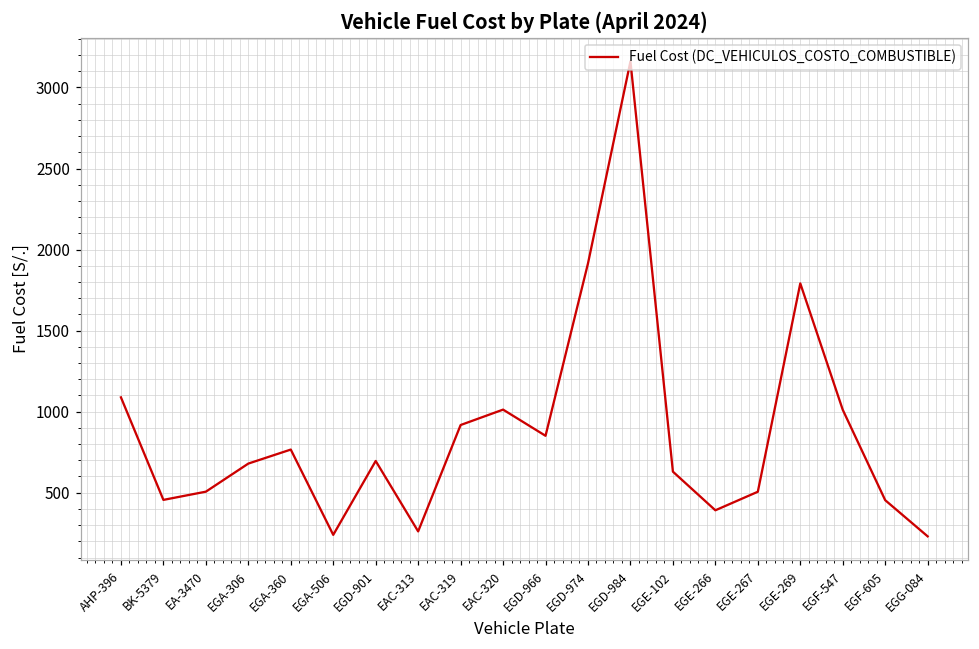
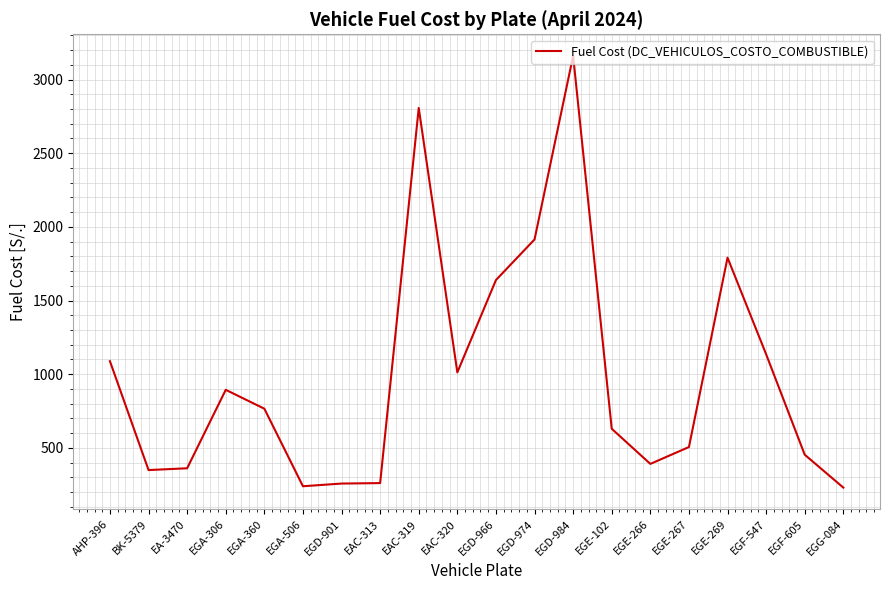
BK-5379: 460 -> 350
EA-3470: 510 -> 360
EGA-306: 680 -> 890
EGD-901: 700 -> 260
EAC-319: 920 -> 2810
EGD-966: 850 -> 1640
EGF-547: 1010 -> 1140
